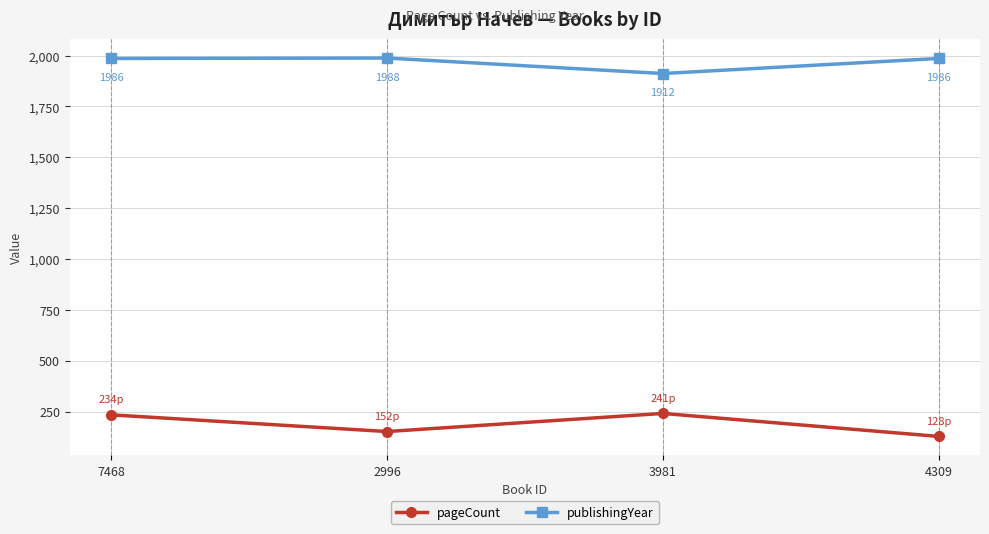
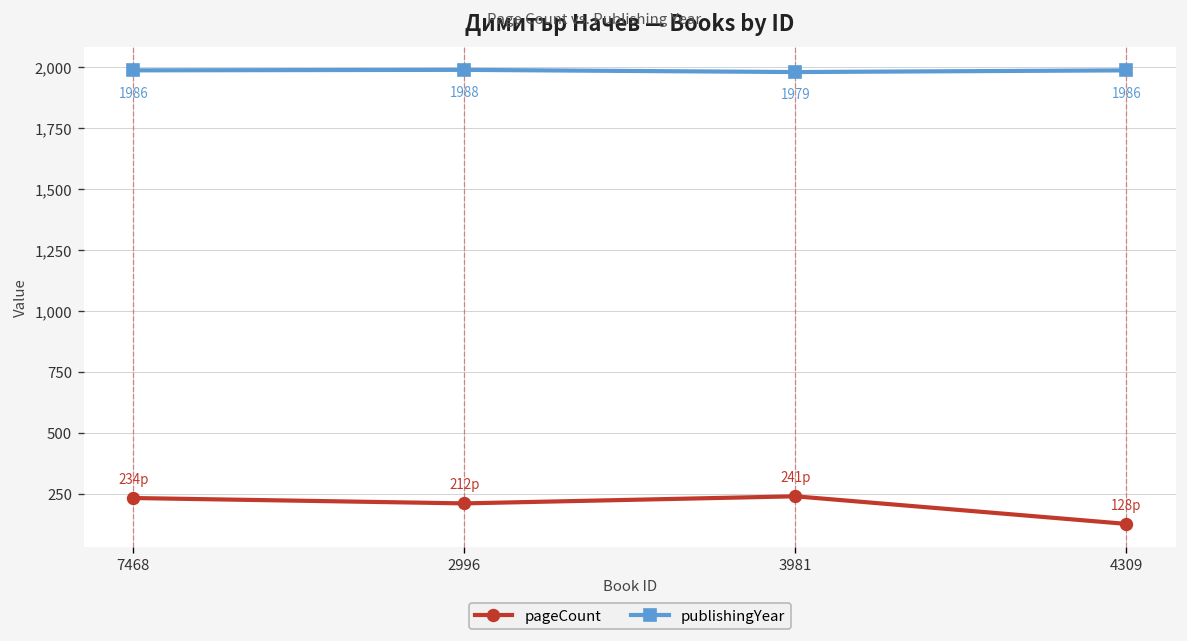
pageCount, 2996: 152p -> 212p
publishingYear, 3981: 1912 -> 1979
